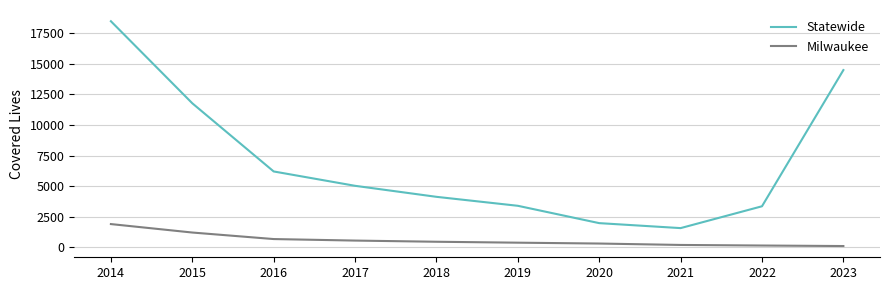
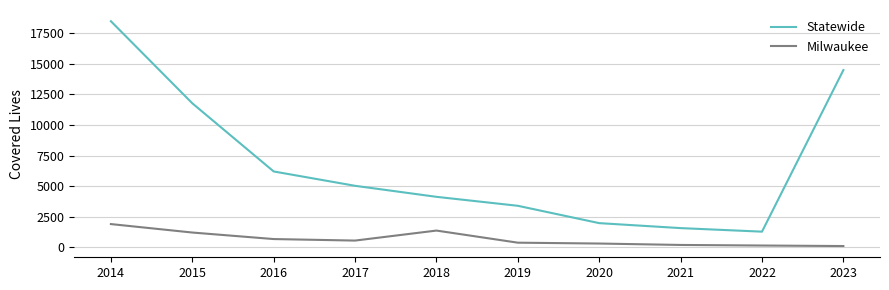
Milwaukee, 2018: 500 -> 1400
Statewide, 2022: 3400 -> 1300
